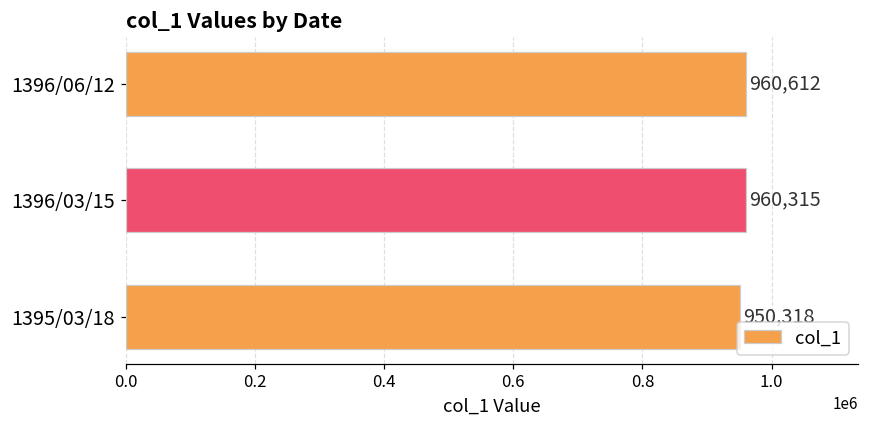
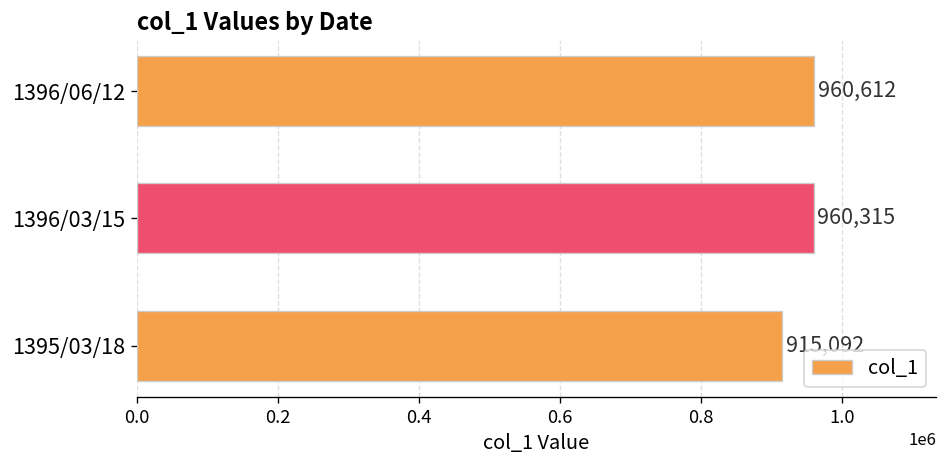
1395/03/18: 950,318 -> 915,092
